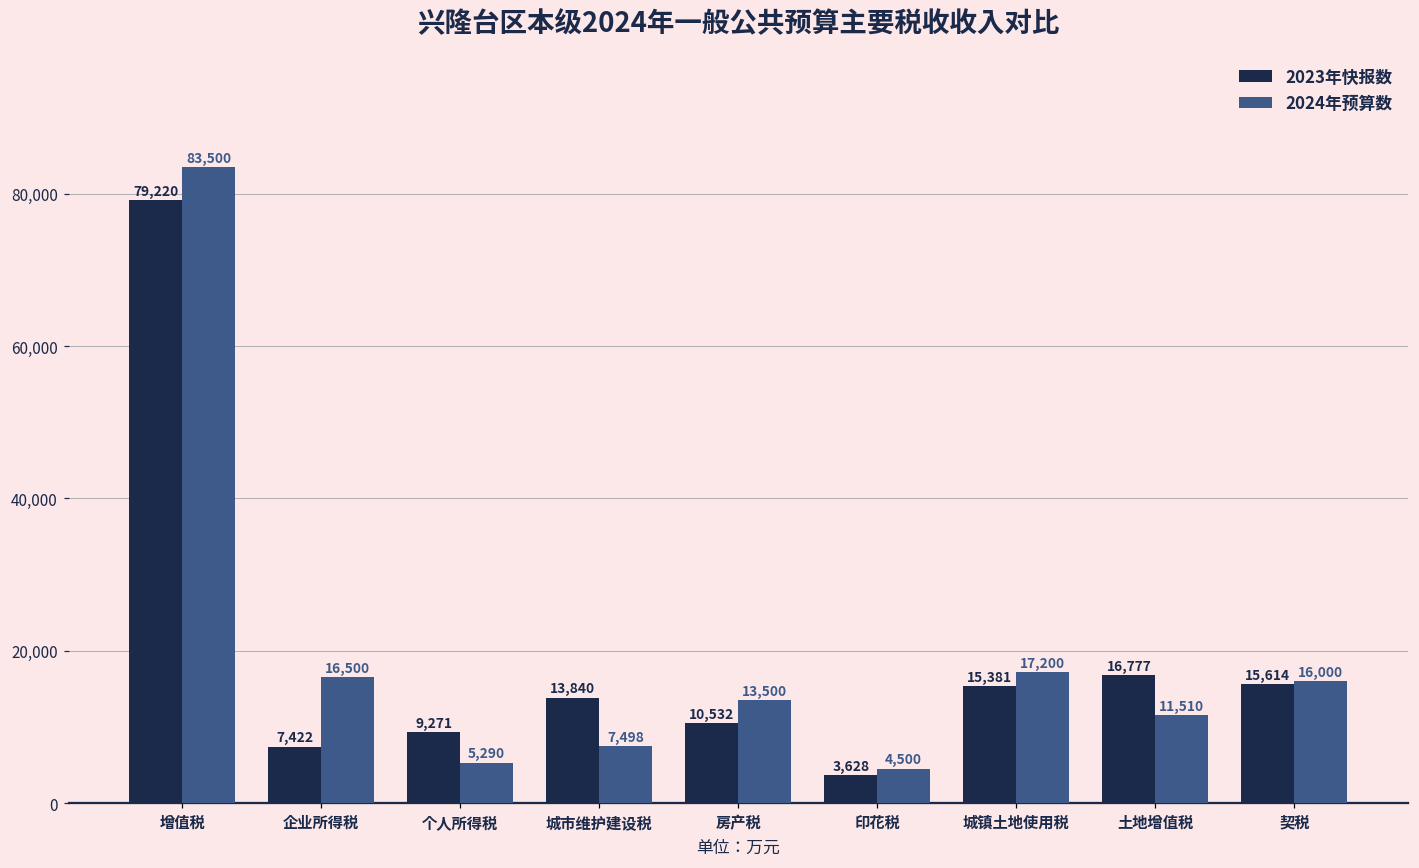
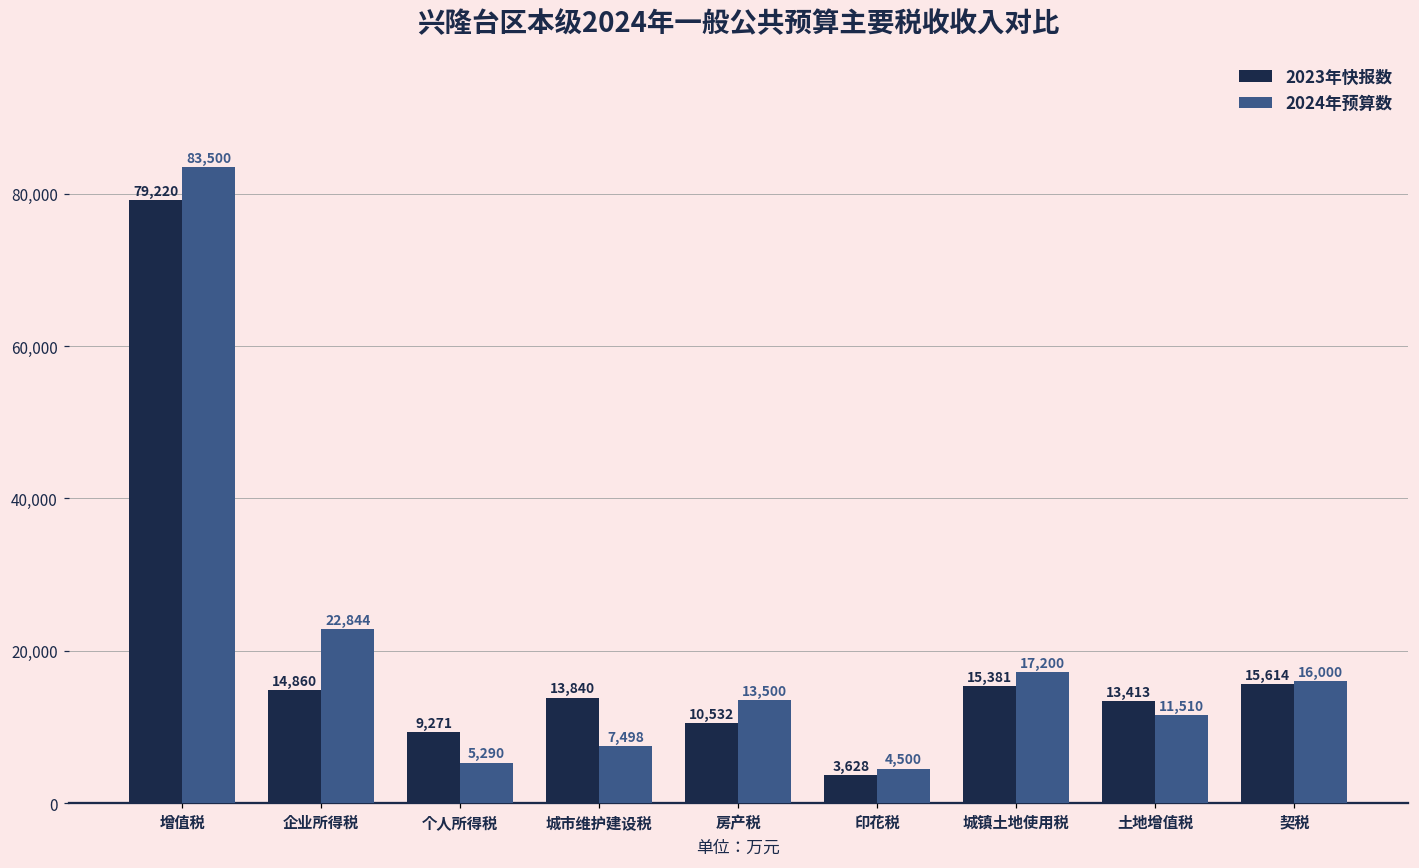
2023年快报数, 企业所得税: 7,422 -> 14,860
2024年预算数, 企业所得税: 16,500 -> 22,844
2023年快报数, 土地增值税: 16,777 -> 13,413
